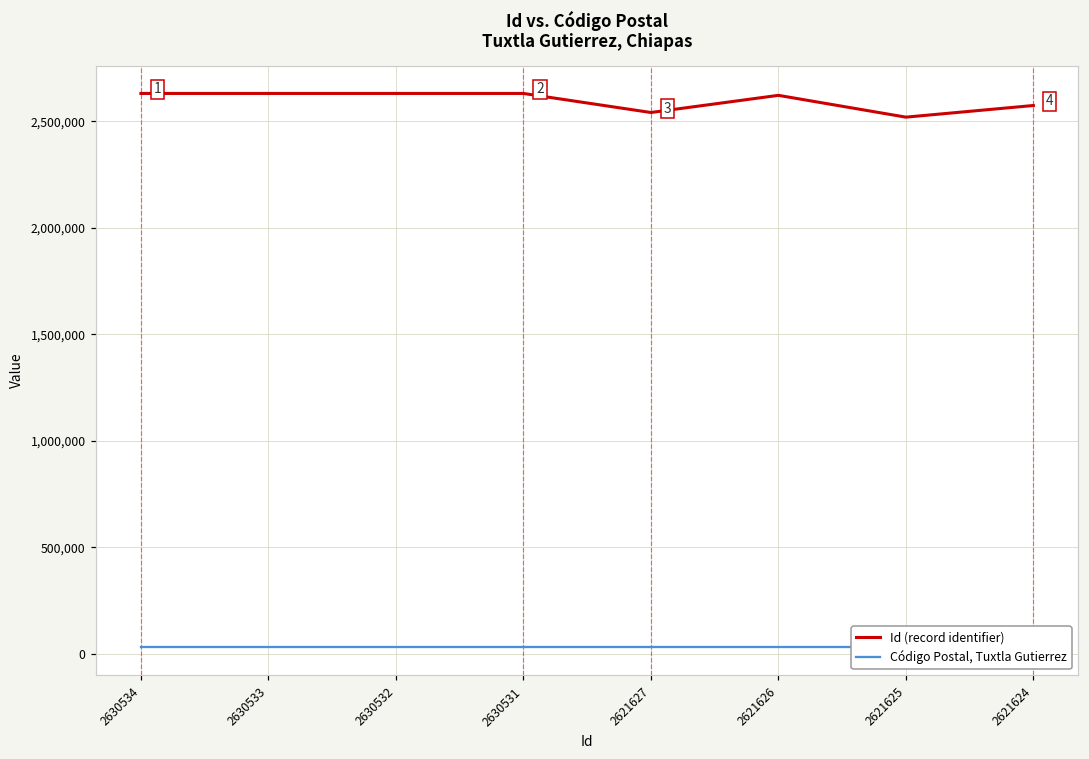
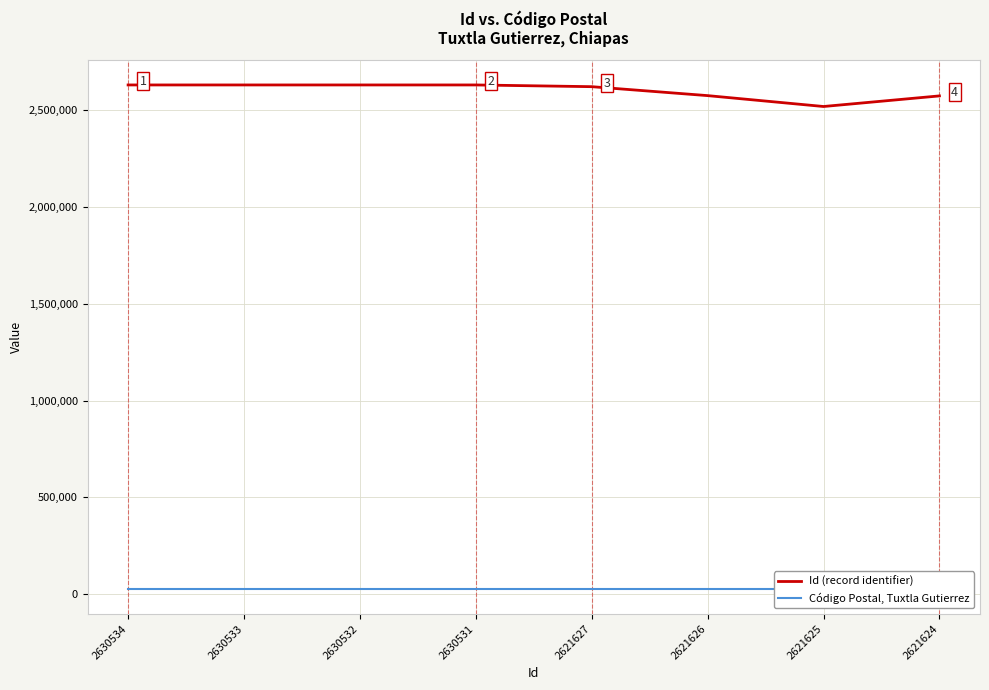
Id (record identifier), 2621627: 2,540,000 -> 2,620,000
Id (record identifier), 2621626: 2,620,000 -> 2,580,000
